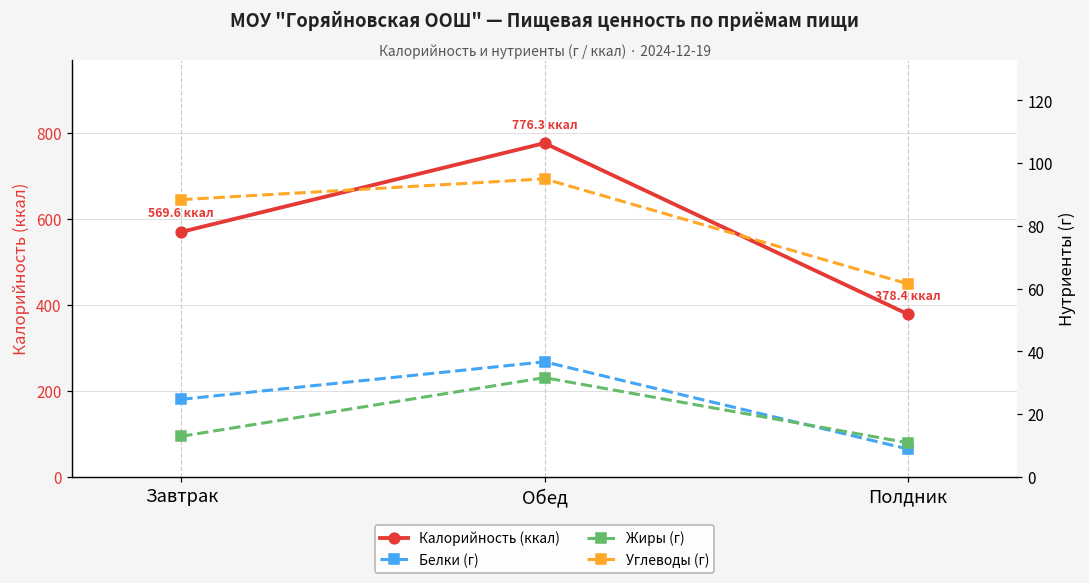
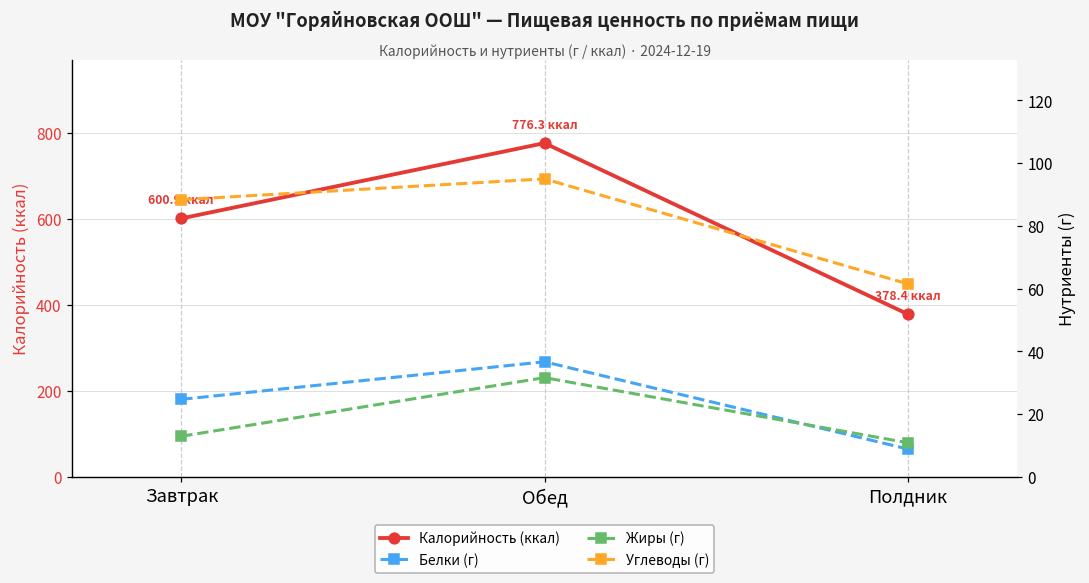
Калорийность (ккал), Завтрак: 569.6 -> 600.9
